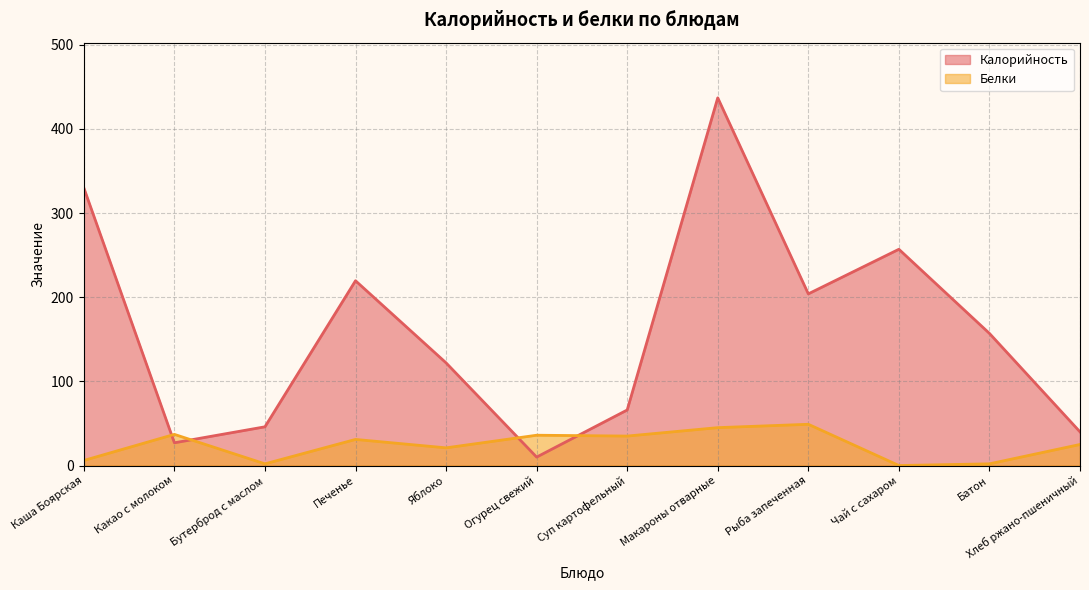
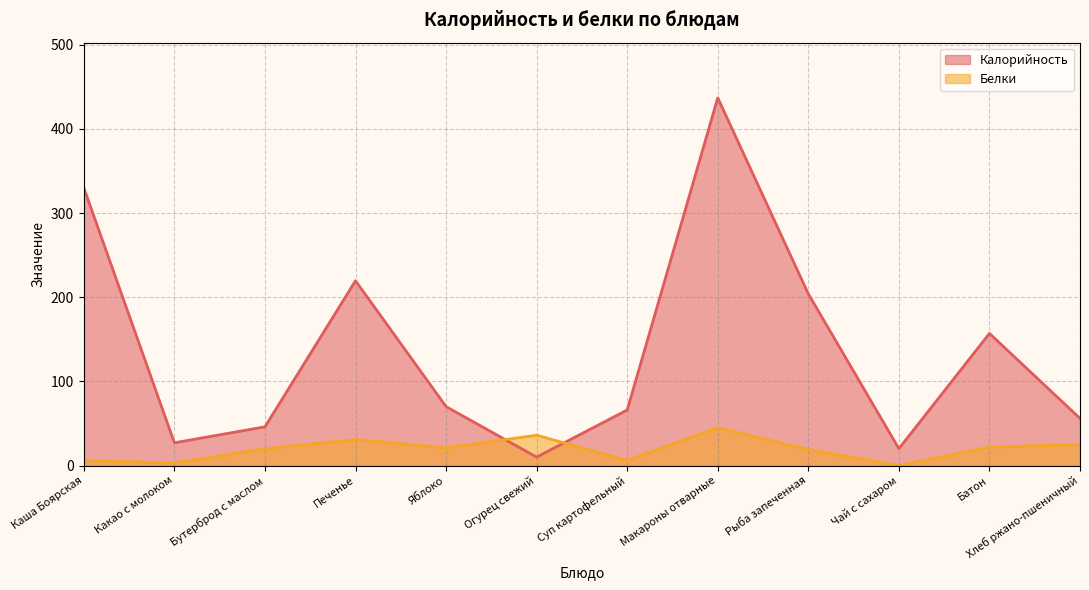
Белки, Какао с молоком: 40 -> 0
Белки, Бутерброд с маслом: 0 -> 20
Калорийность, Яблоко: 120 -> 70
Белки, Суп картофельный: 40 -> 10
Белки, Рыба запеченная: 50 -> 20
Калорийность, Чай с сахаром: 260 -> 20
Белки, Батон: 0 -> 20
Калорийность, Хлеб ржано-пшеничный: 40 -> 60
